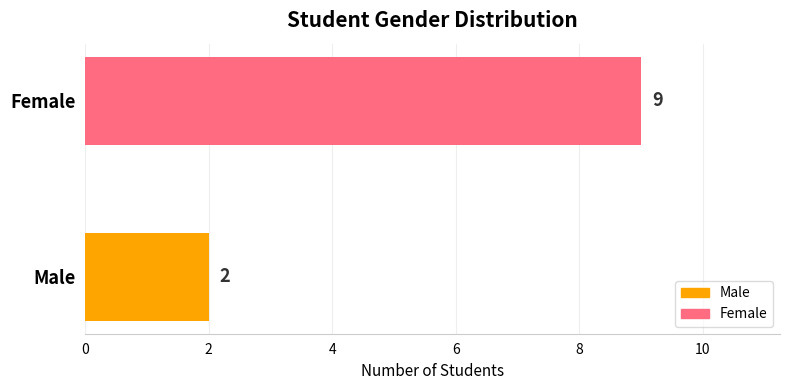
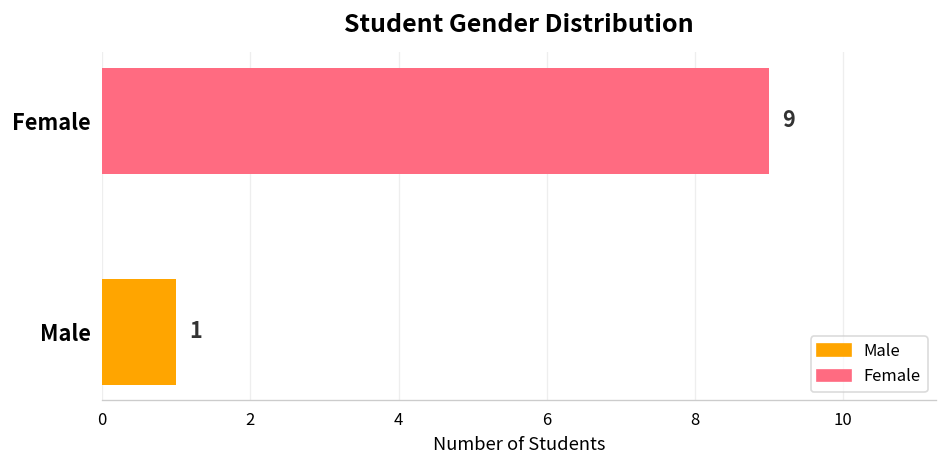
Male: 2 -> 1
